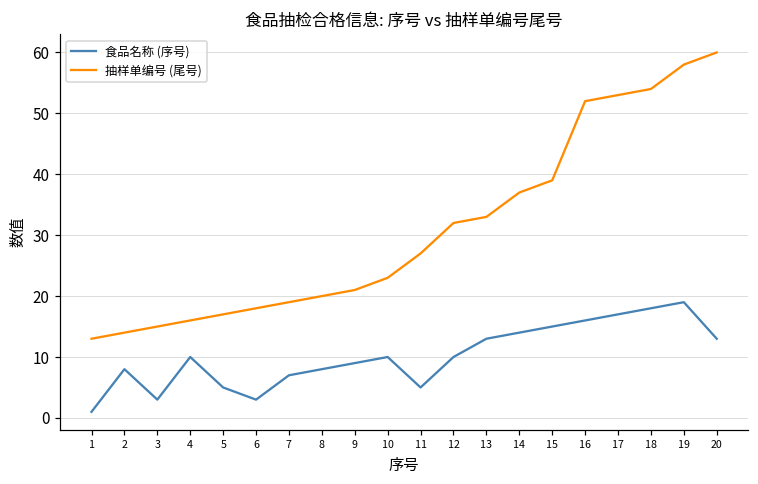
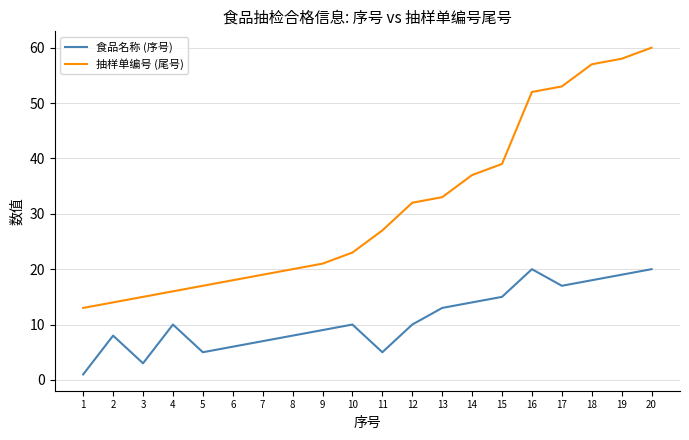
食品名称 (序号), 6: 3 -> 6
食品名称 (序号), 16: 16 -> 20
抽样单编号 (尾号), 18: 54 -> 57
食品名称 (序号), 20: 13 -> 20
